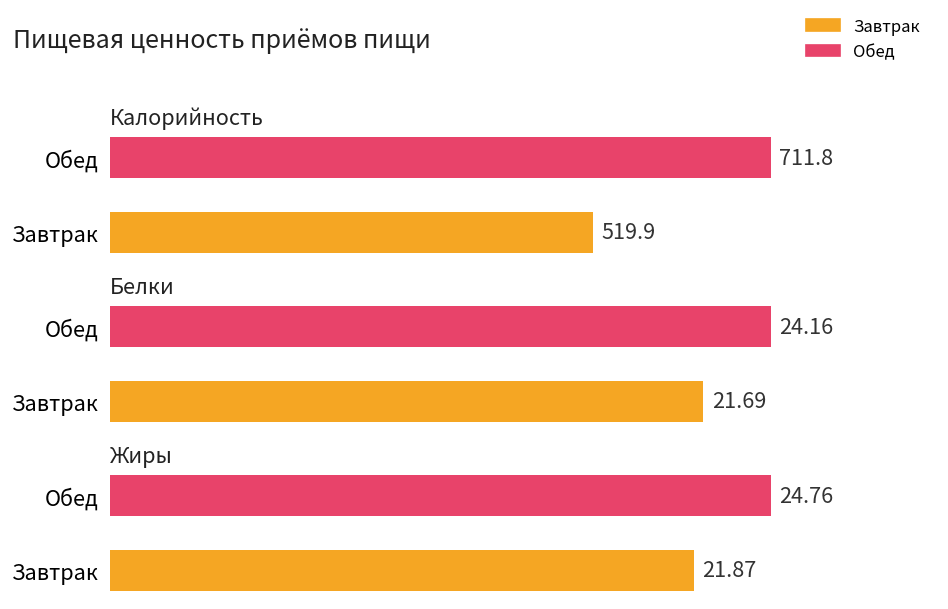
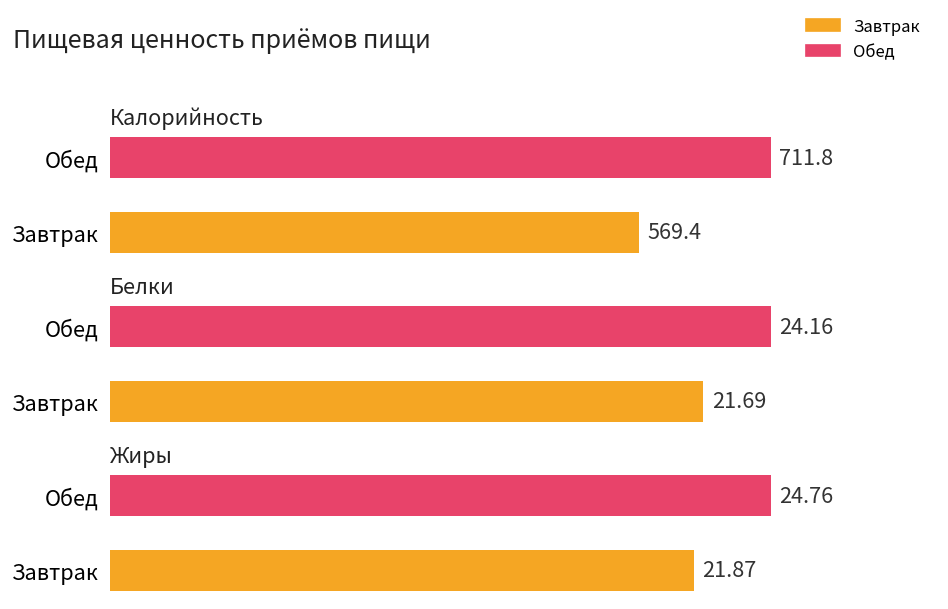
Калорийность, Завтрак: 519.9 -> 569.4
